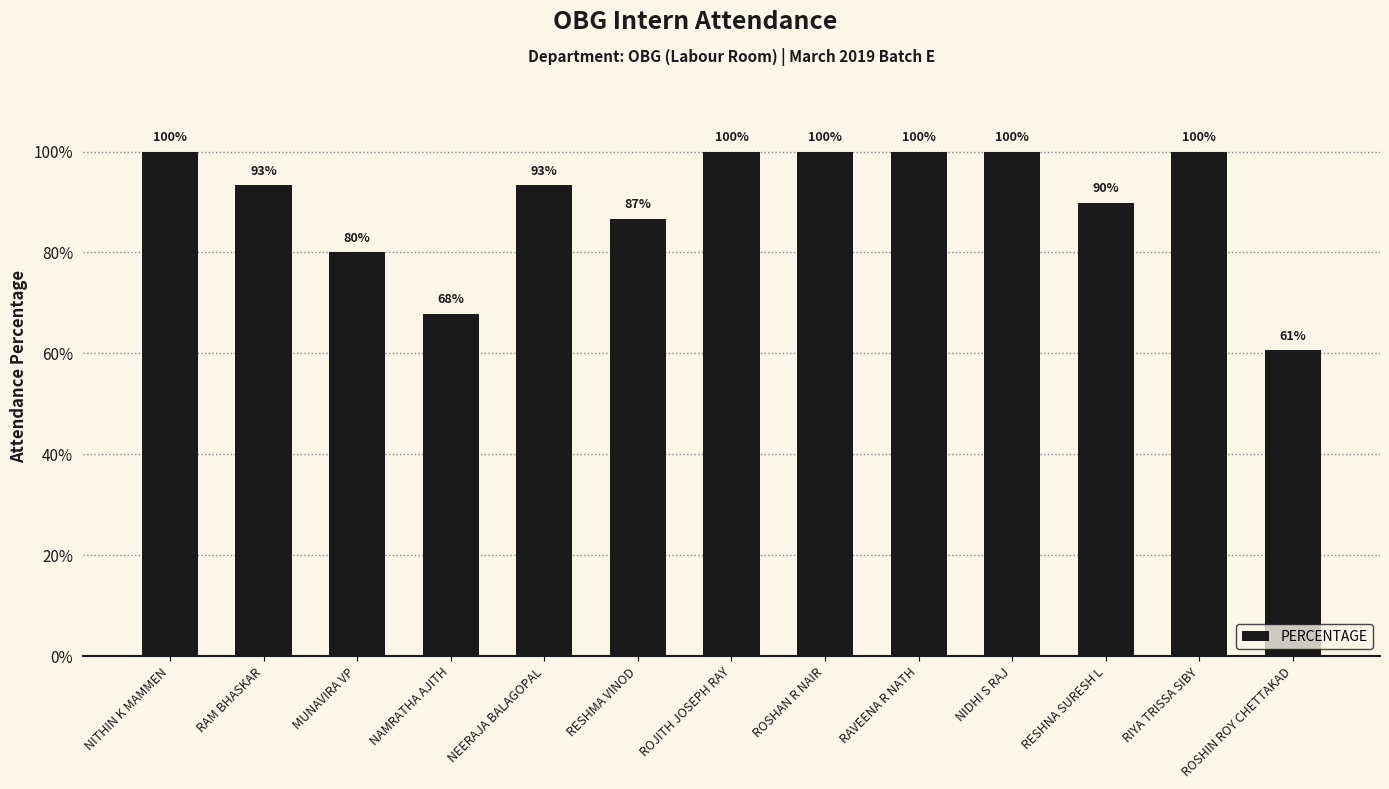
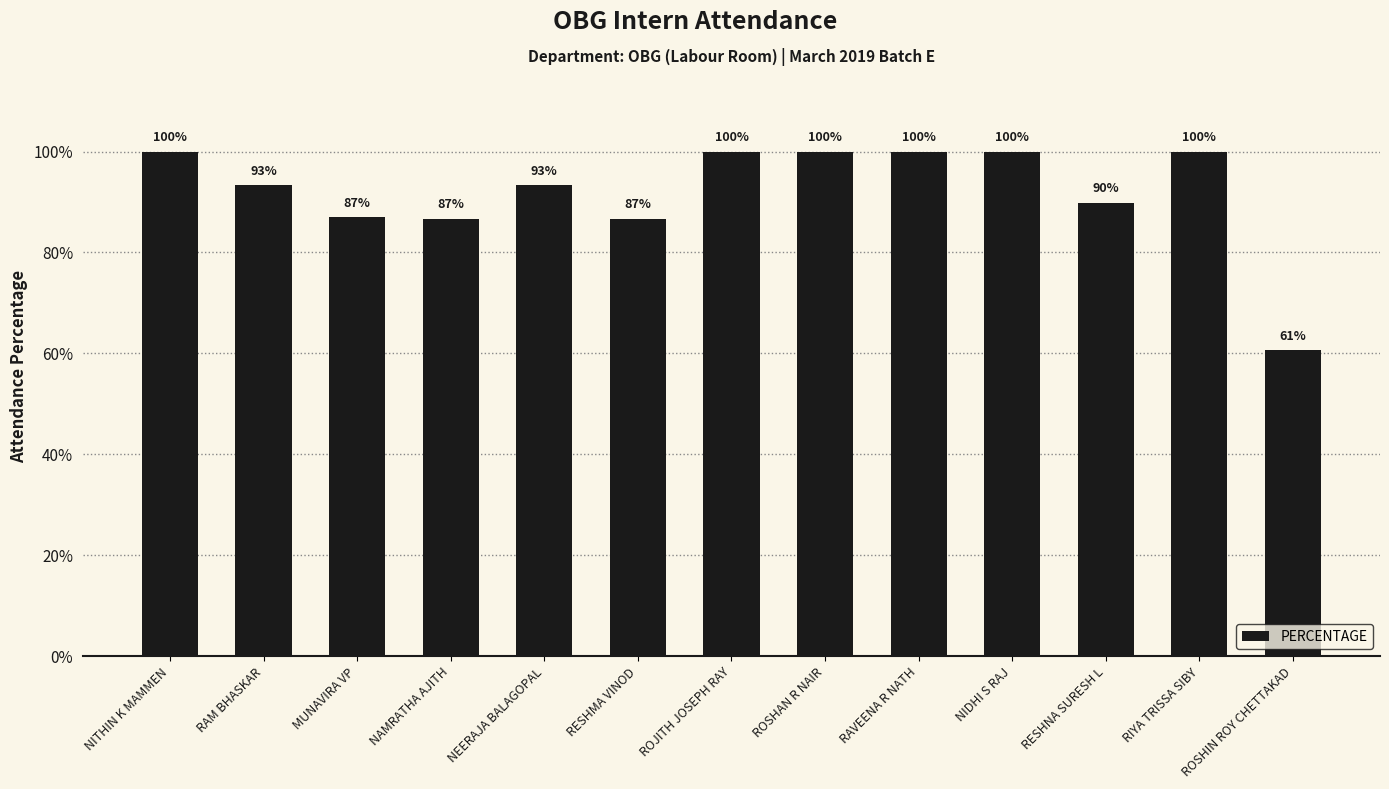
MUNAVIRA VP: 80% -> 87%
NAMRATHA AJITH: 68% -> 87%
